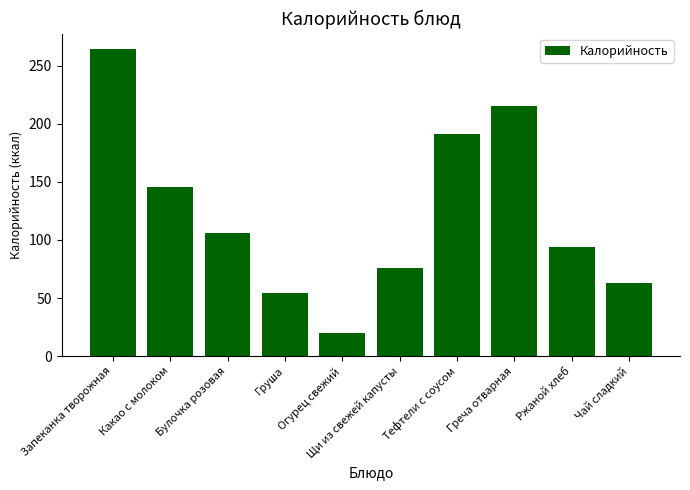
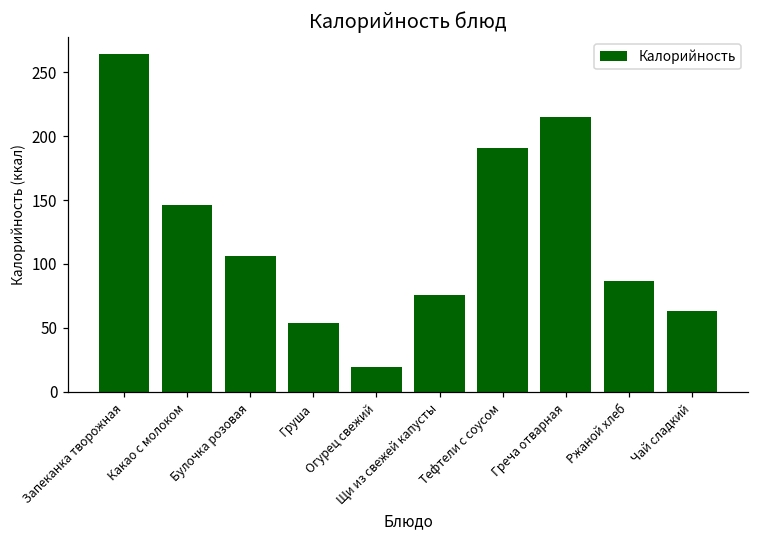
Ржаной хлеб: 94 -> 87
